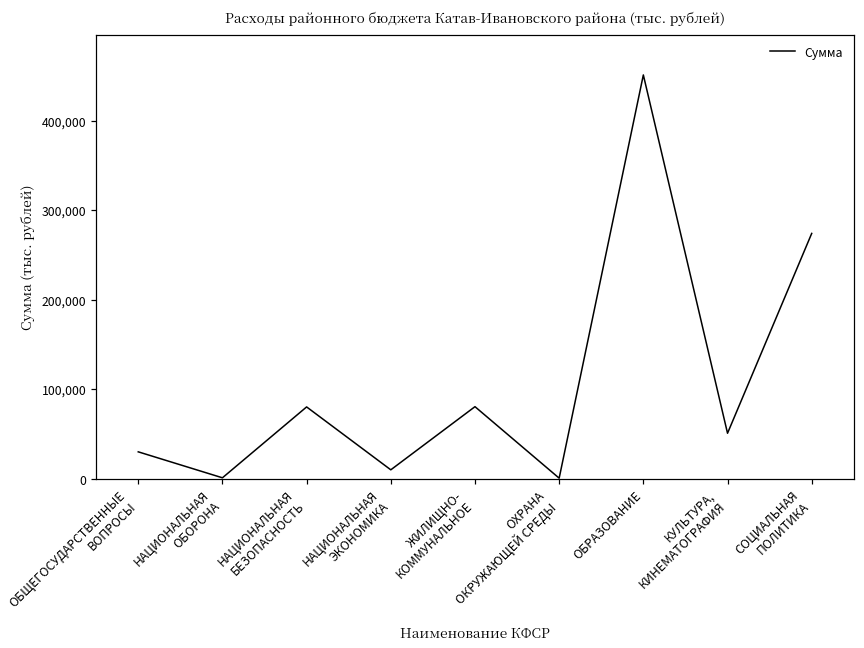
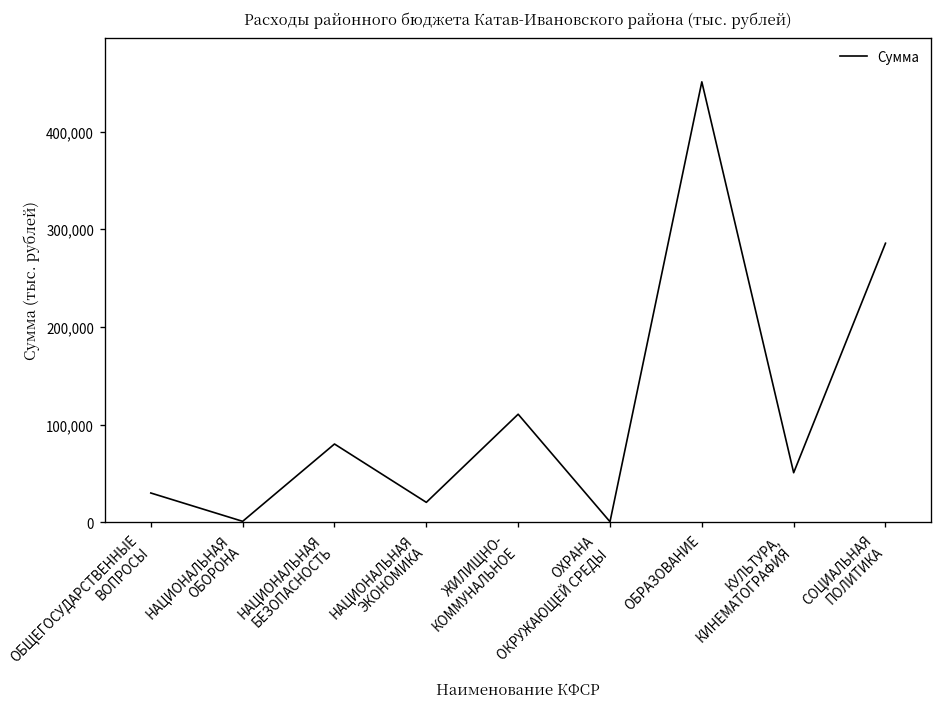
НАЦИОНАЛЬНАЯ ЭКОНОМИКА: 10,000 -> 20,000
ЖИЛИЩНО- КОММУНАЛЬНОЕ: 80,000 -> 110,000
СОЦИАЛЬНАЯ ПОЛИТИКА: 270,000 -> 290,000
